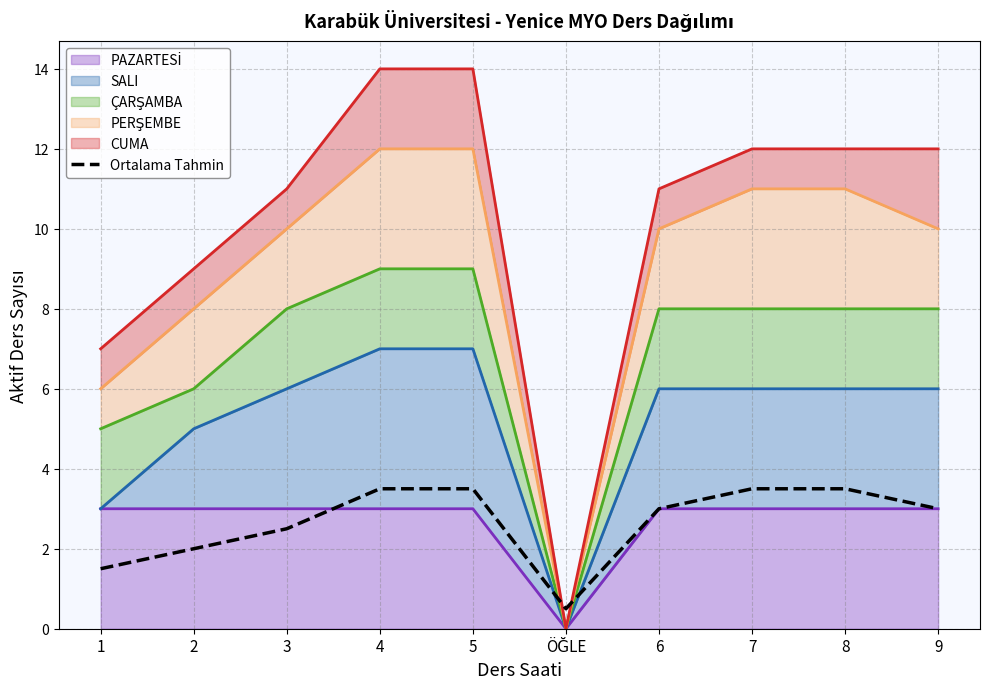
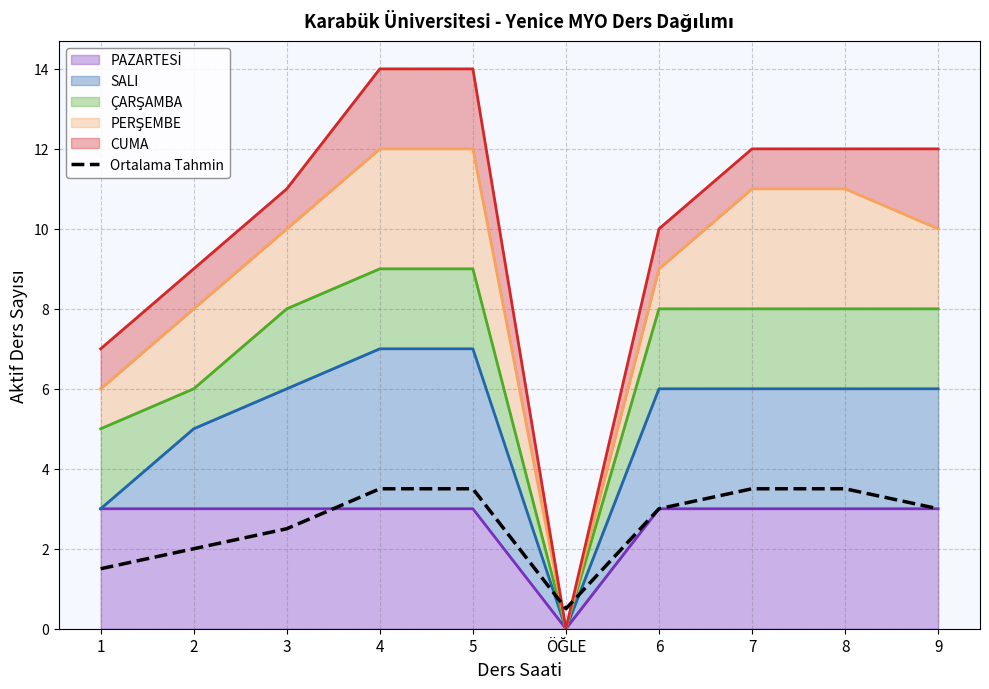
PERŞEMBE, 6: 2 -> 1
